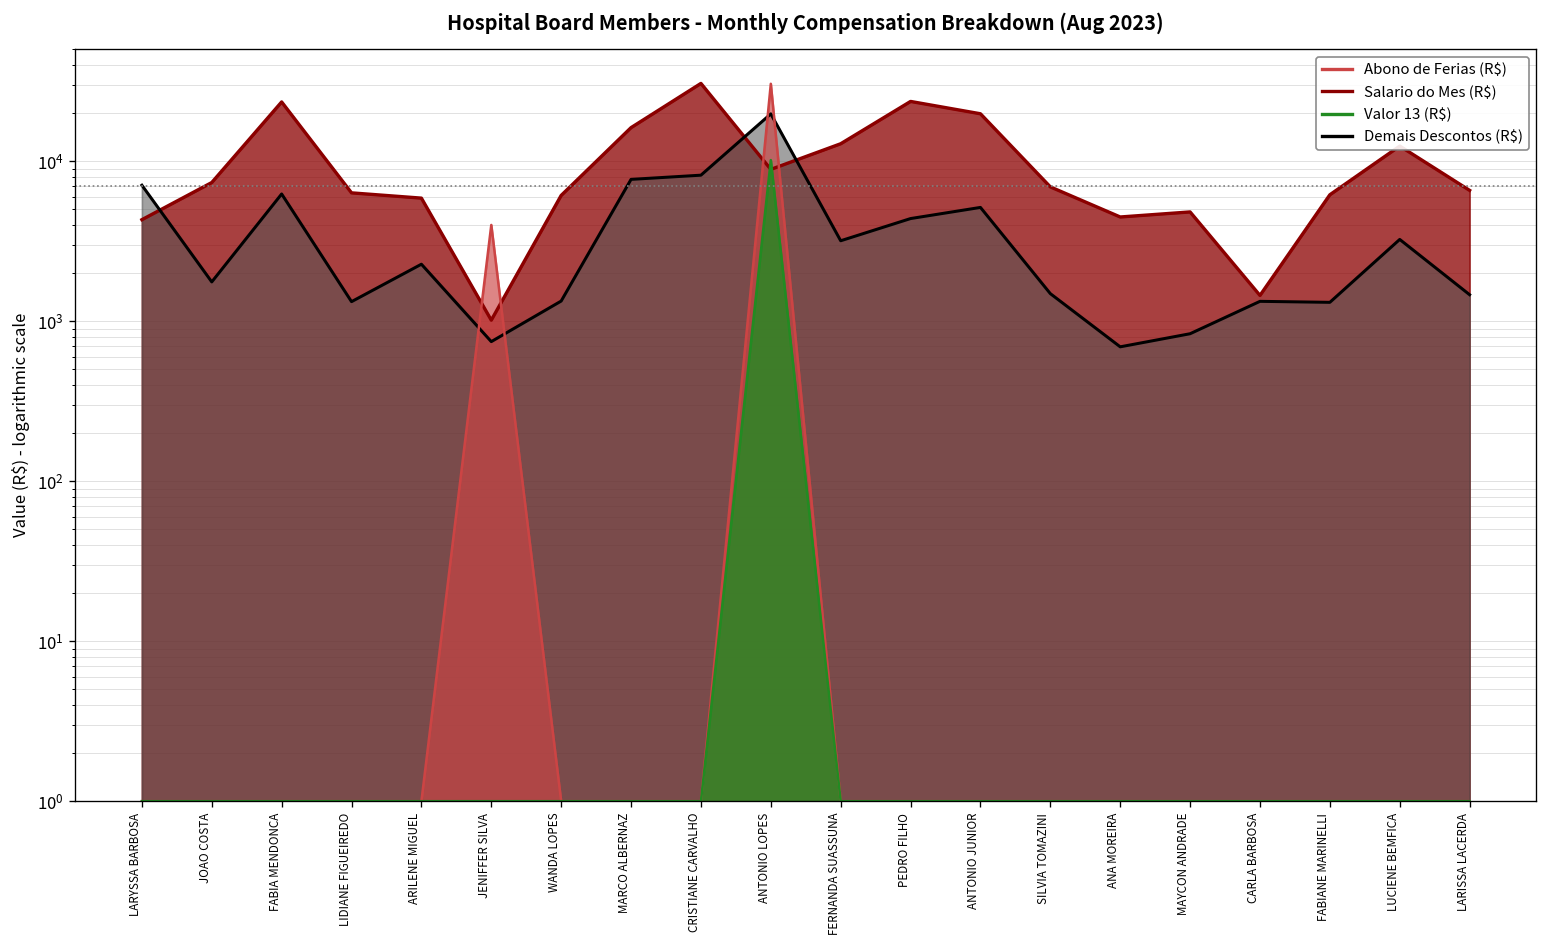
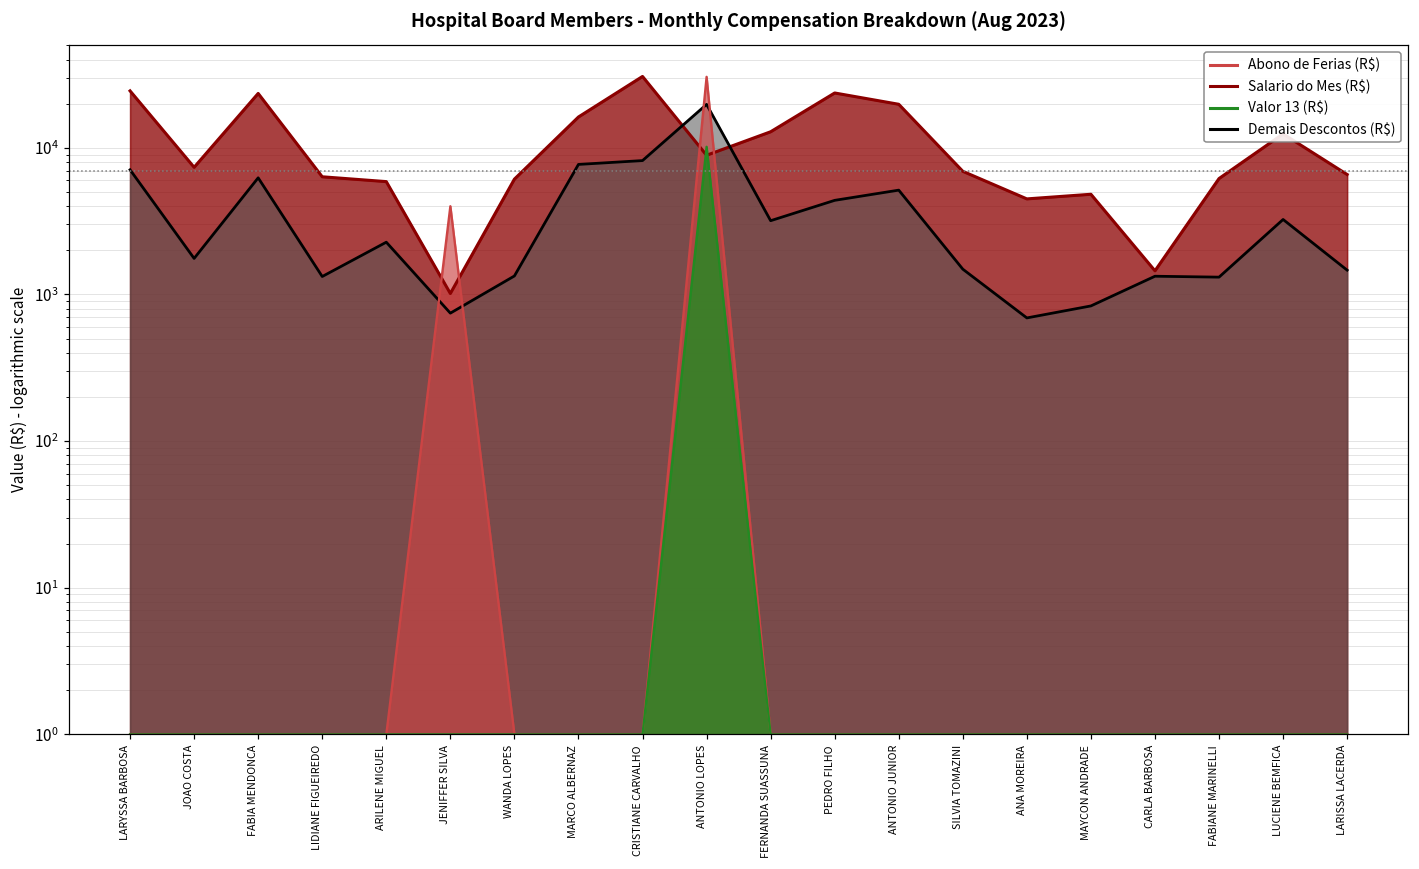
Salario do Mes (R$), LARYSSA BARBOSA: 4300 -> 24000
